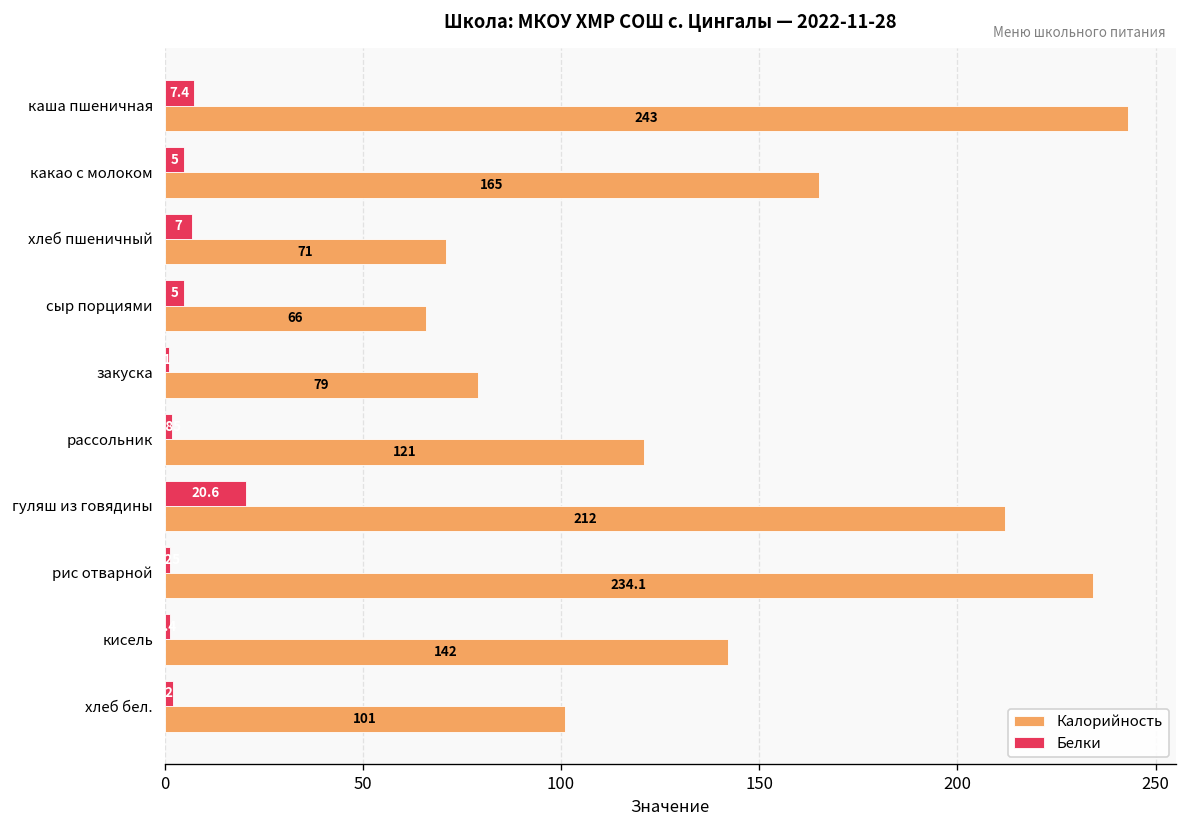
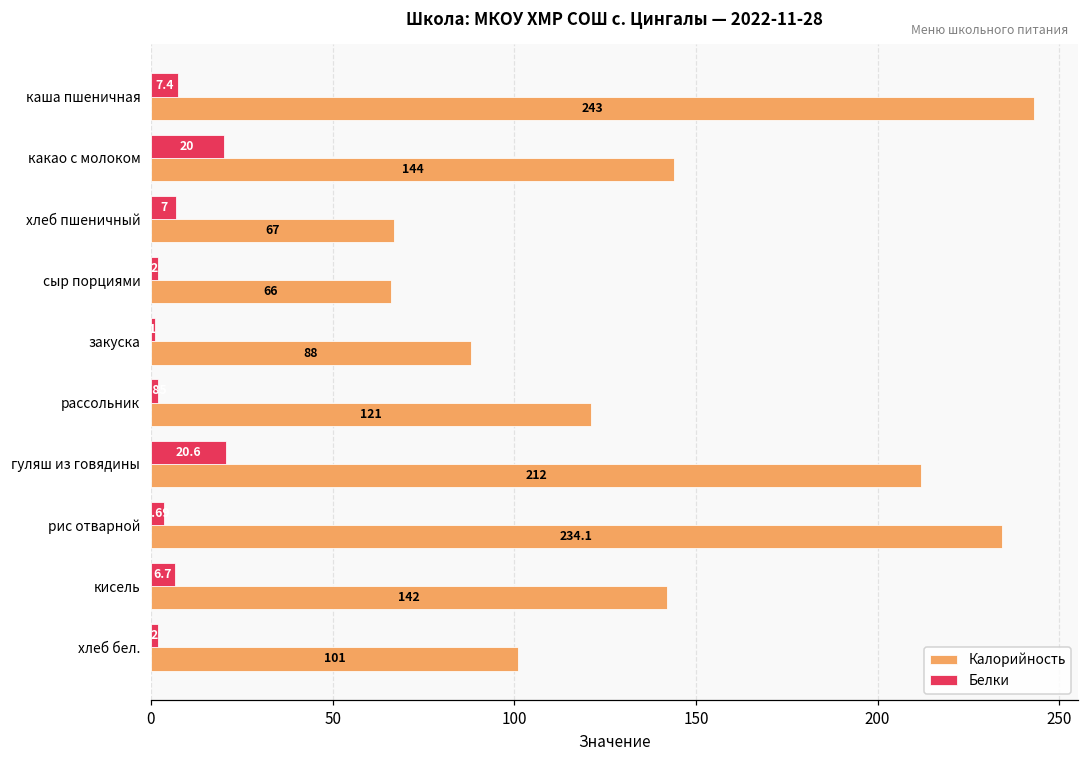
Белки, какао с молоком: 5 -> 20
Калорийность, какао с молоком: 165 -> 144
Калорийность, хлеб пшеничный: 71 -> 67
Белки, сыр порциями: 5 -> 2
Калорийность, закуска: 79 -> 88
Белки, рис отварной: 1 -> 4
Белки, кисель: 1 -> 7
